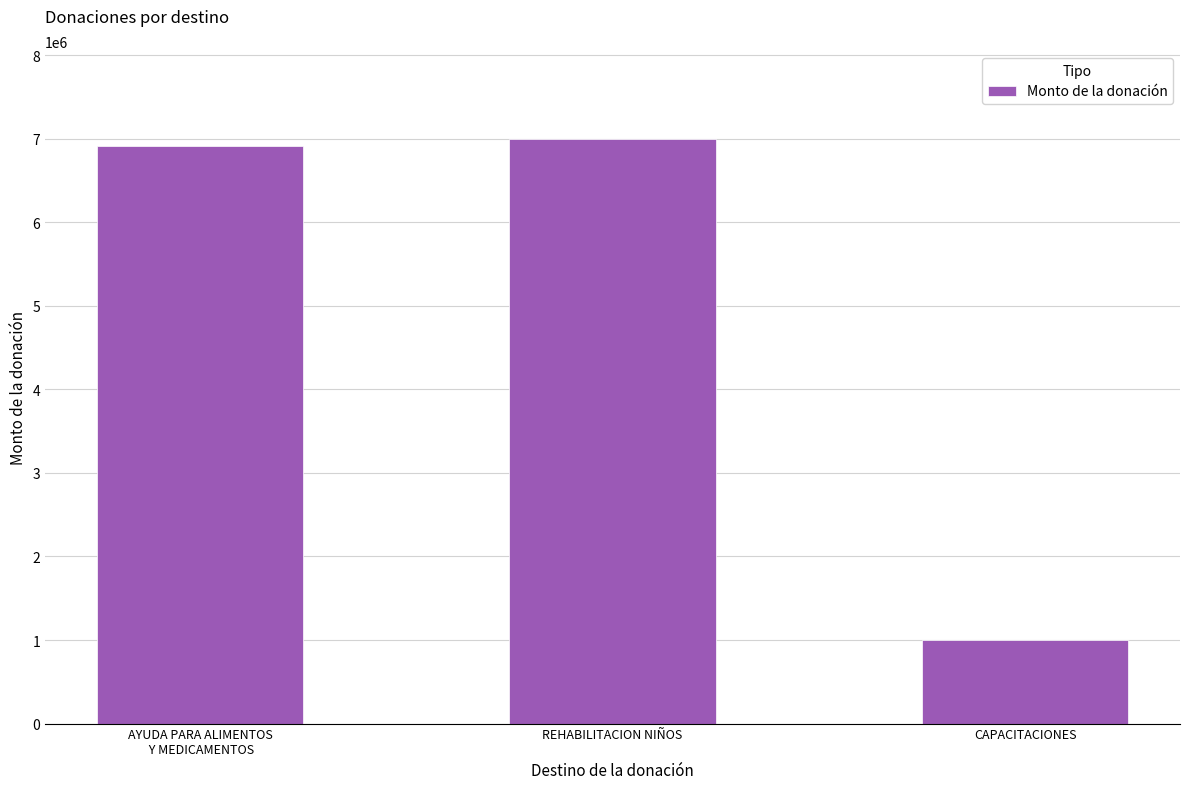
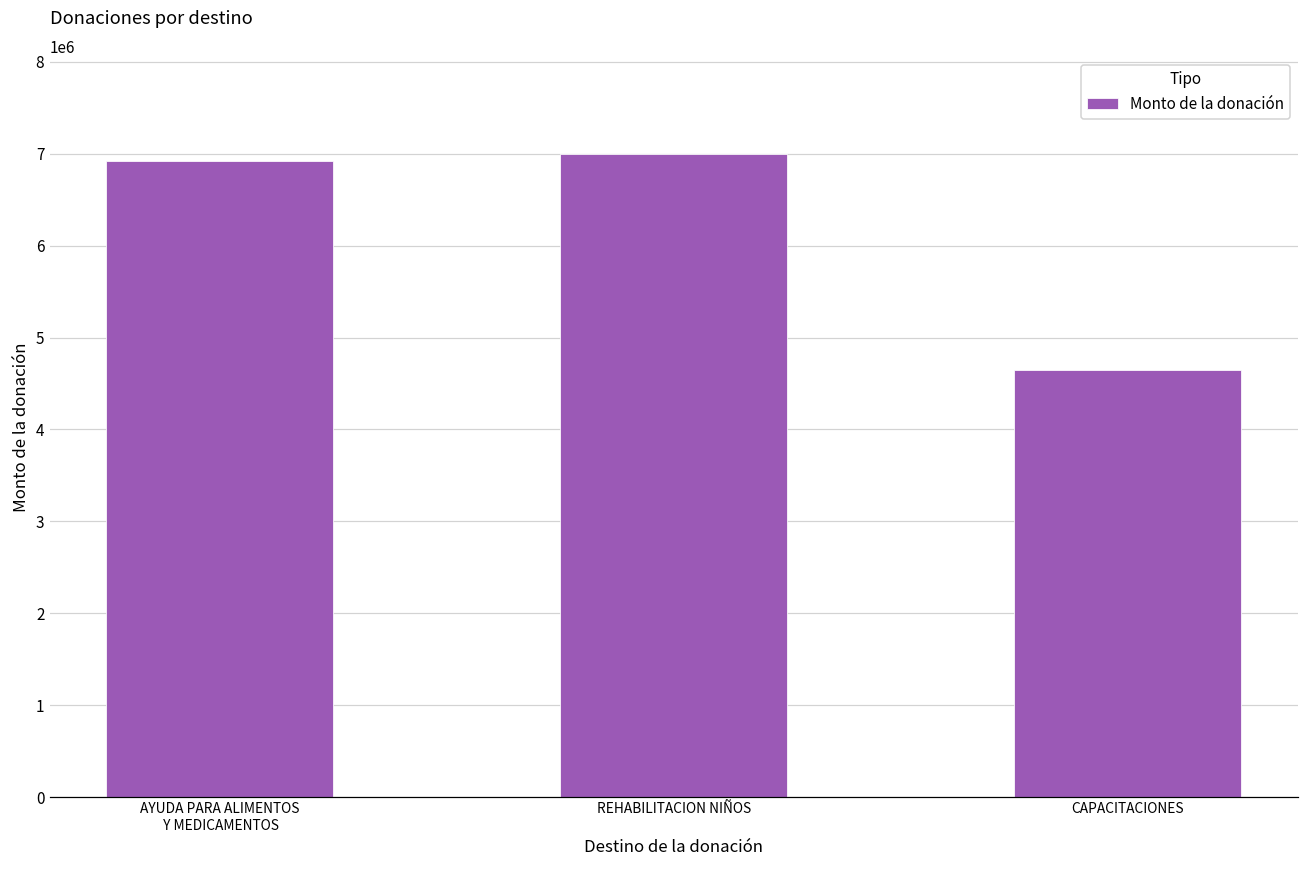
CAPACITACIONES: 1000000 -> 4600000
